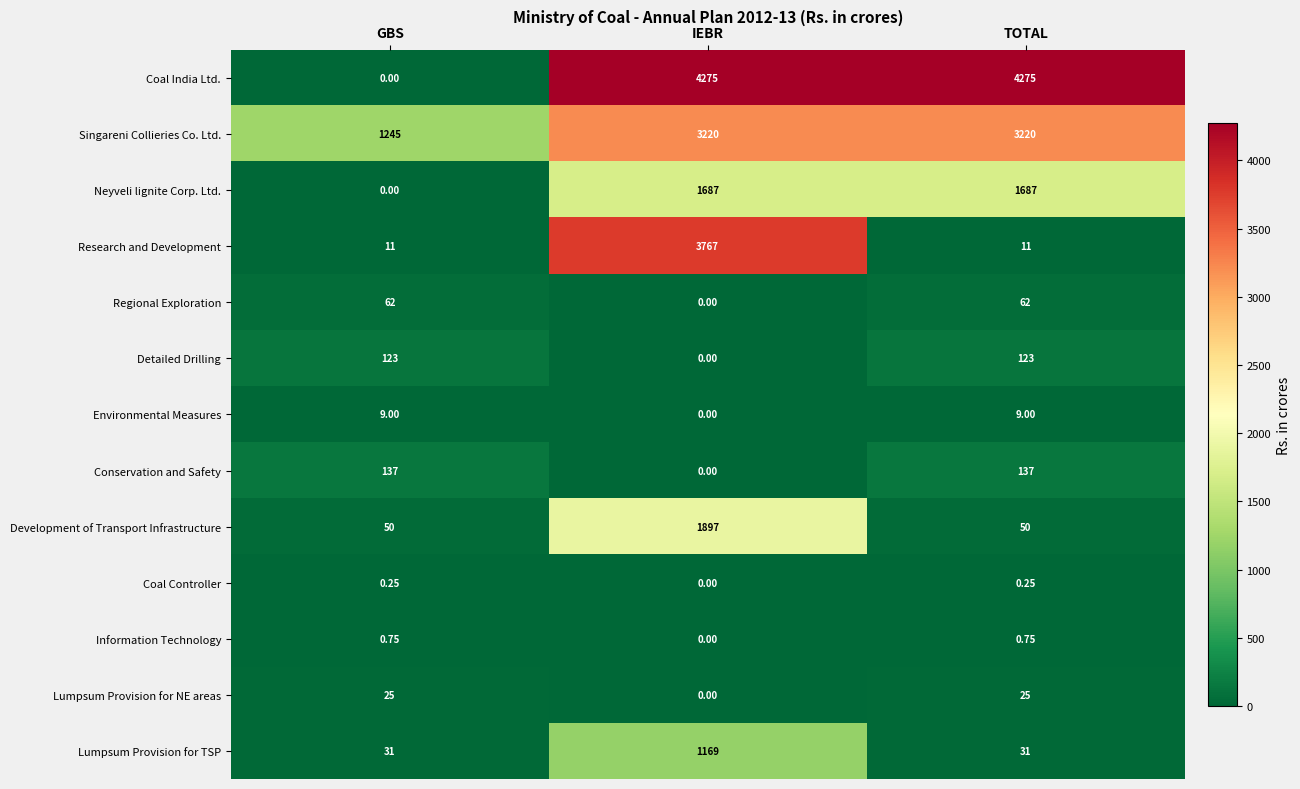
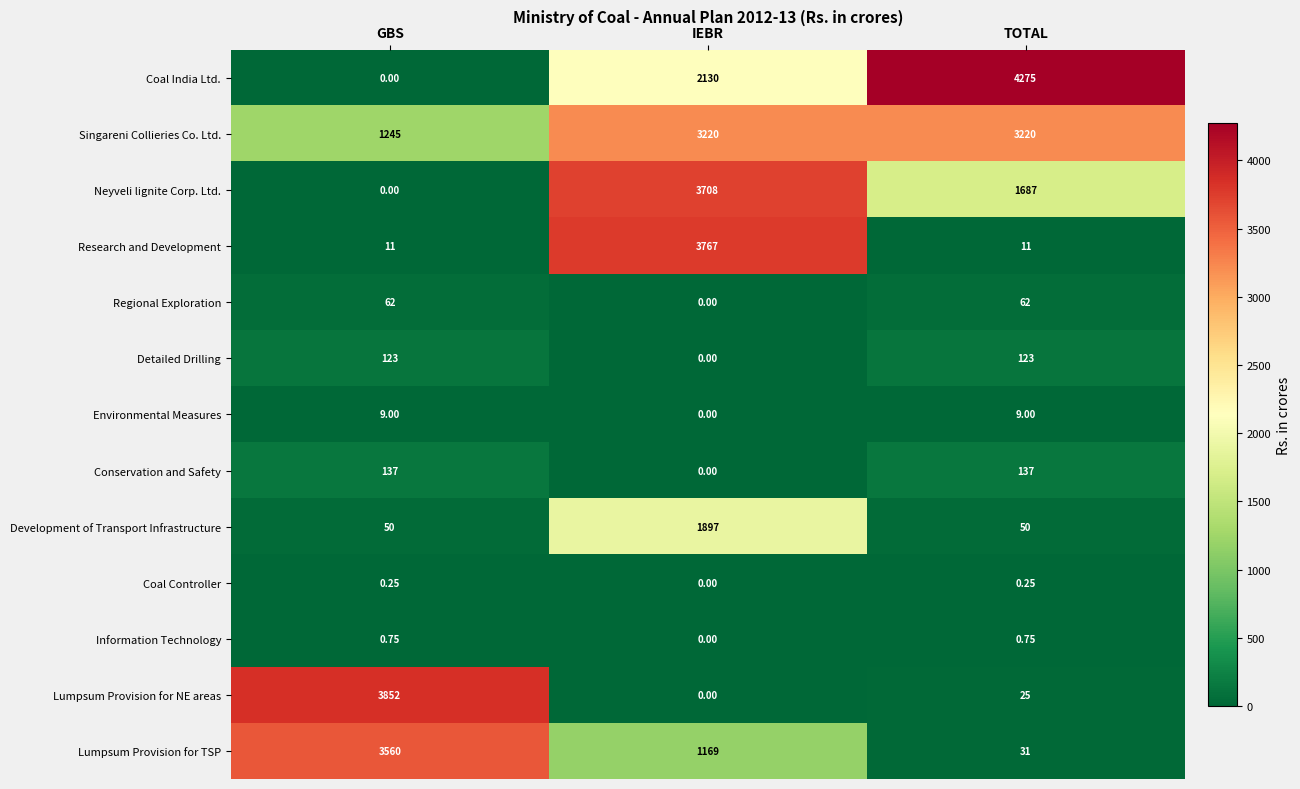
Coal India Ltd., IEBR: 4275 -> 2130
Neyveli lignite Corp. Ltd., IEBR: 1687 -> 3708
Lumpsum Provision for NE areas, GBS: 25 -> 3852
Lumpsum Provision for TSP, GBS: 31 -> 3560
